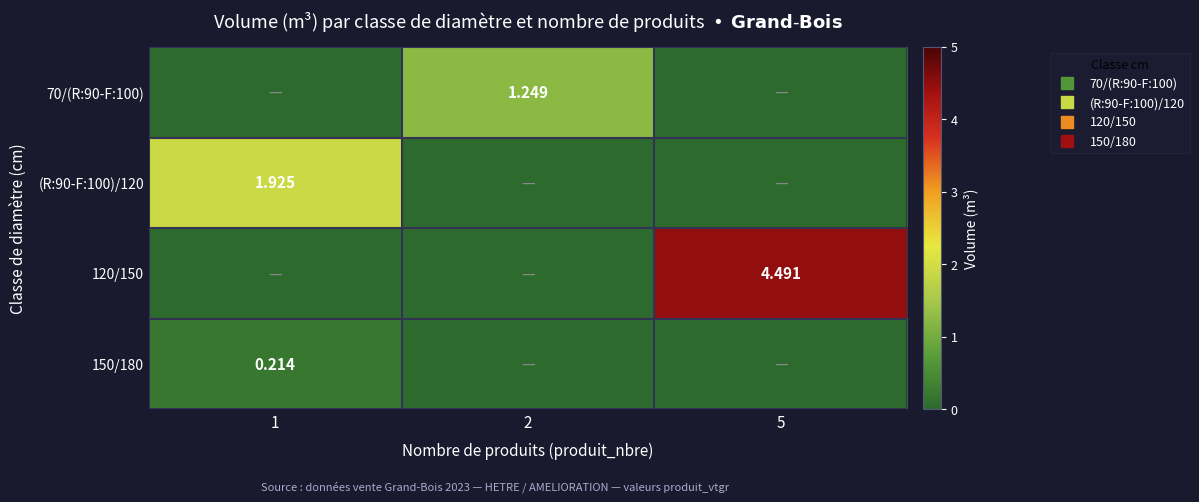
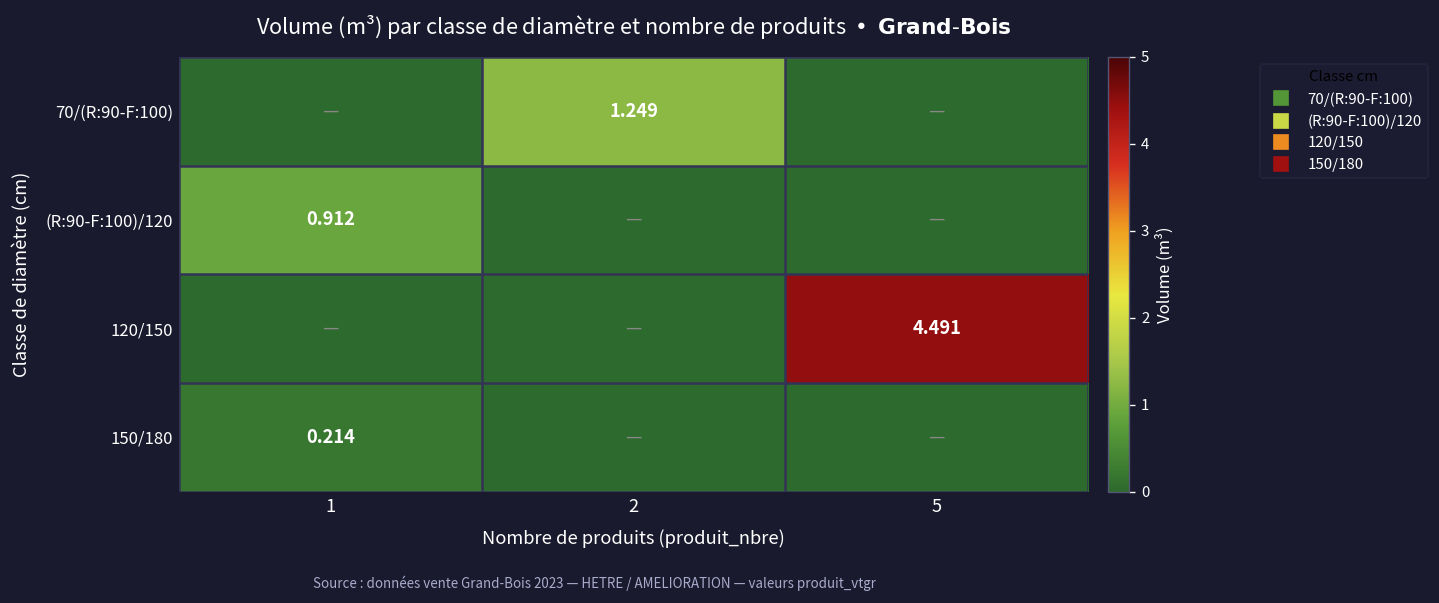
(R:90-F:100)/120, 1: 1.925 -> 0.912
